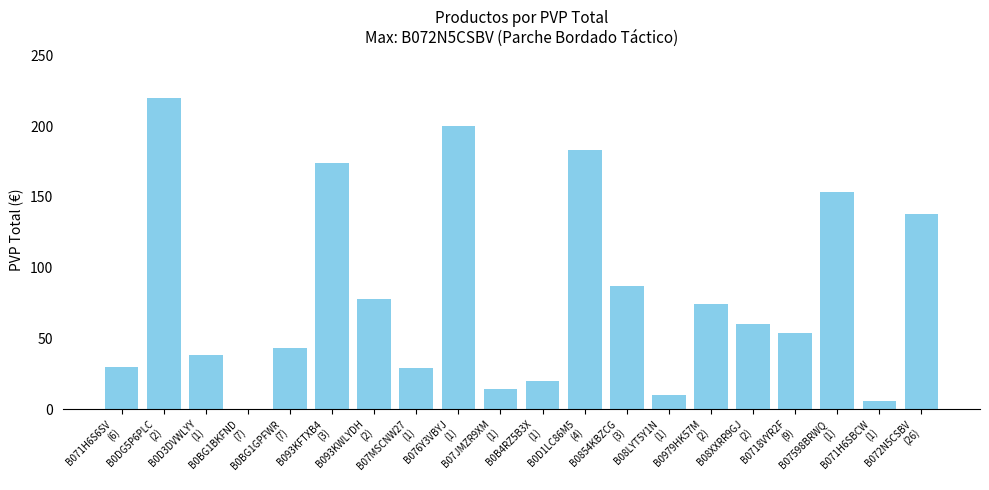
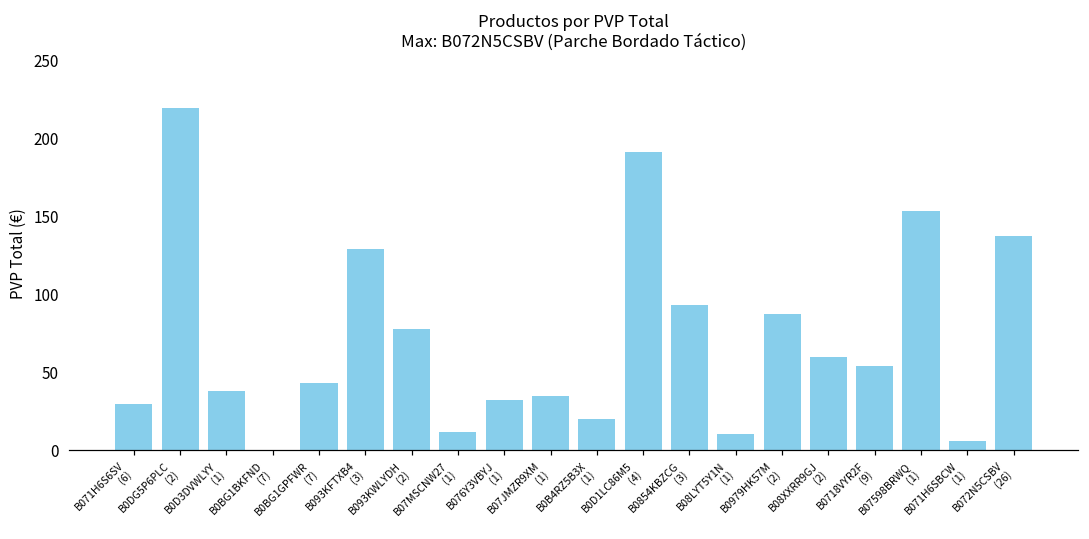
B093KFTXB4 (3): 174 -> 129
B07MSCNW27 (1): 29 -> 11
B076Y3VBYJ (1): 200 -> 32
B07JMZR9XM (1): 14 -> 35
B0D1LC86M5 (4): 183 -> 192
B0854KBZCG (3): 87 -> 93
B0979HK57M (2): 74 -> 87
